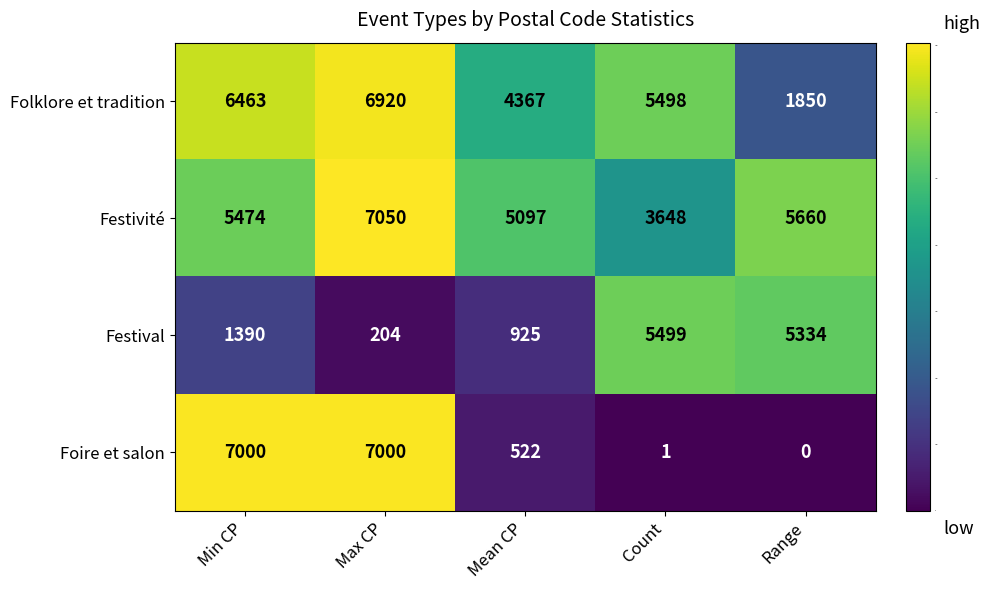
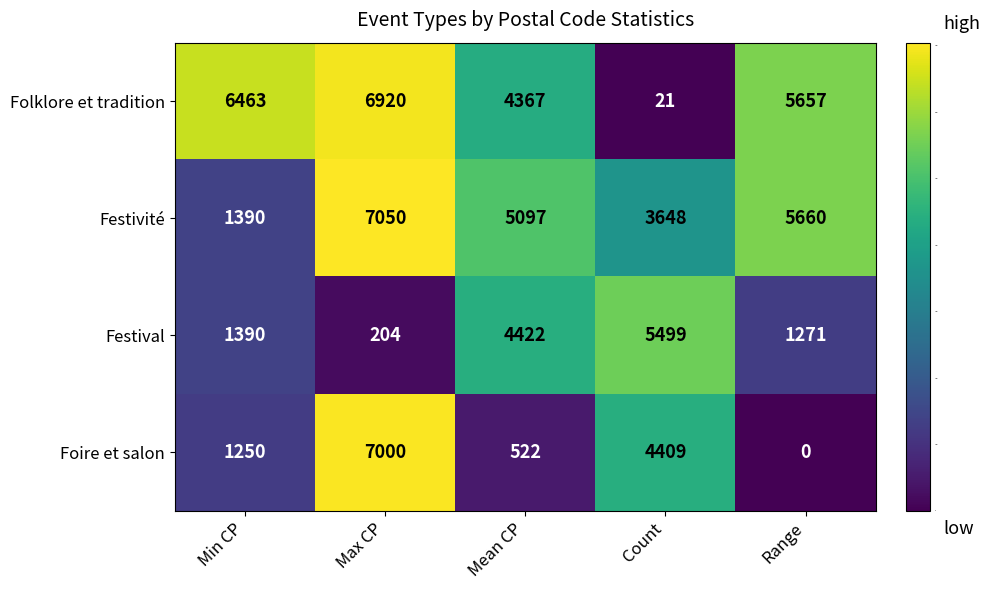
Folklore et tradition, Count: 5498 -> 21
Folklore et tradition, Range: 1850 -> 5657
Festivité, Min CP: 5474 -> 1390
Festival, Mean CP: 925 -> 4422
Festival, Range: 5334 -> 1271
Foire et salon, Min CP: 7000 -> 1250
Foire et salon, Count: 1 -> 4409
